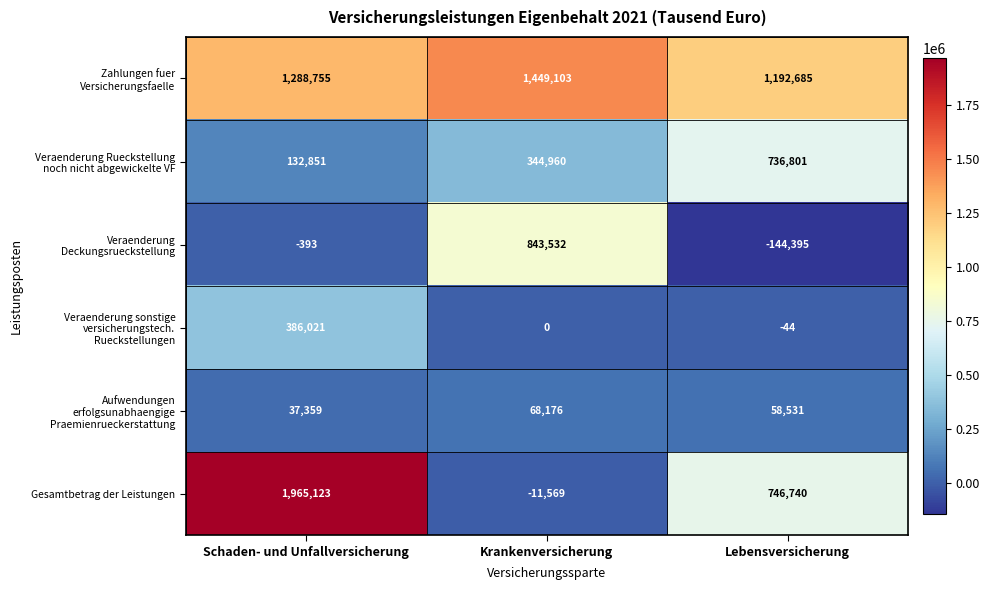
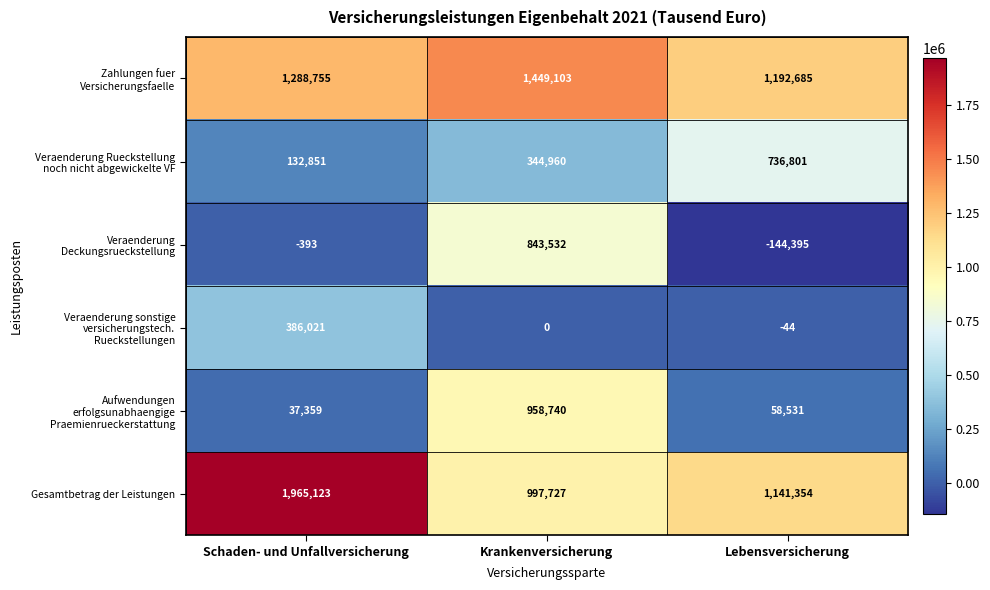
Aufwendungen erfolgsunabhaengige Praemienrueckerstattung, Krankenversicherung: 68,176 -> 958,740
Gesamtbetrag der Leistungen, Krankenversicherung: -11,569 -> 997,727
Gesamtbetrag der Leistungen, Lebensversicherung: 746,740 -> 1,141,354
